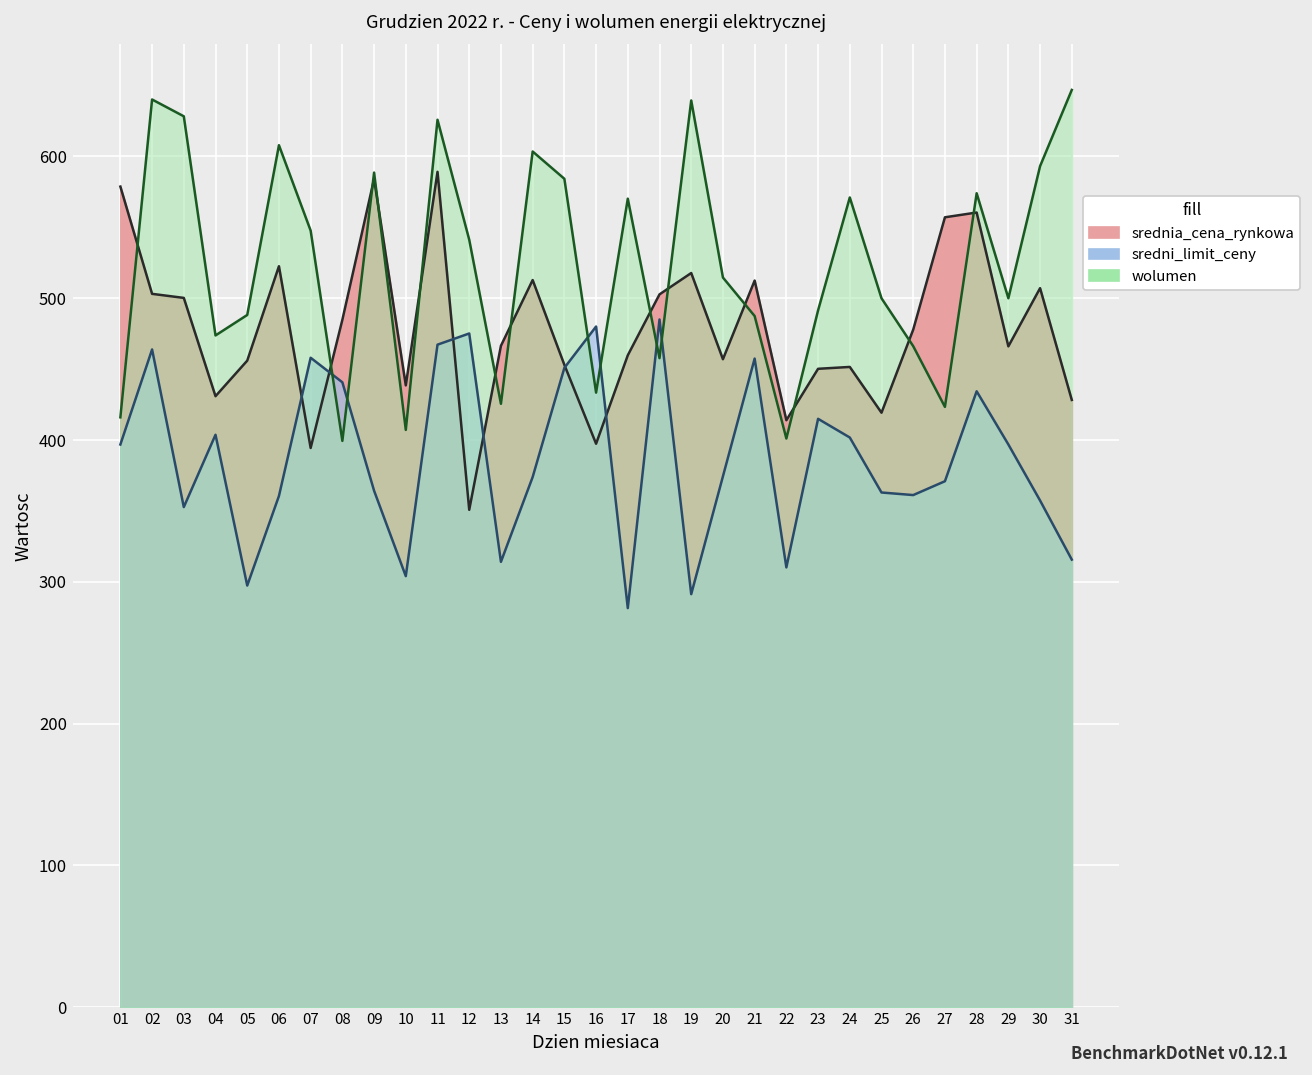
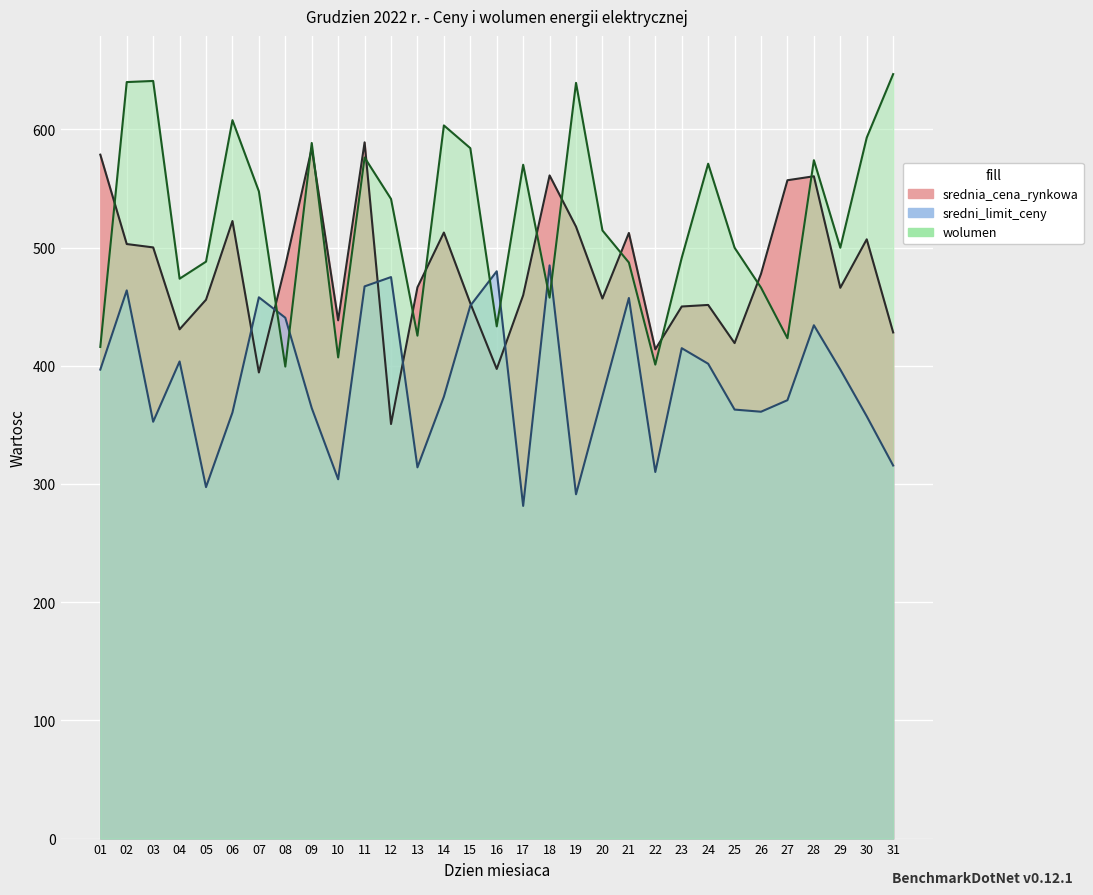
wolumen, 03: 628 -> 641
wolumen, 11: 626 -> 576
srednia_cena_rynkowa, 18: 503 -> 561
